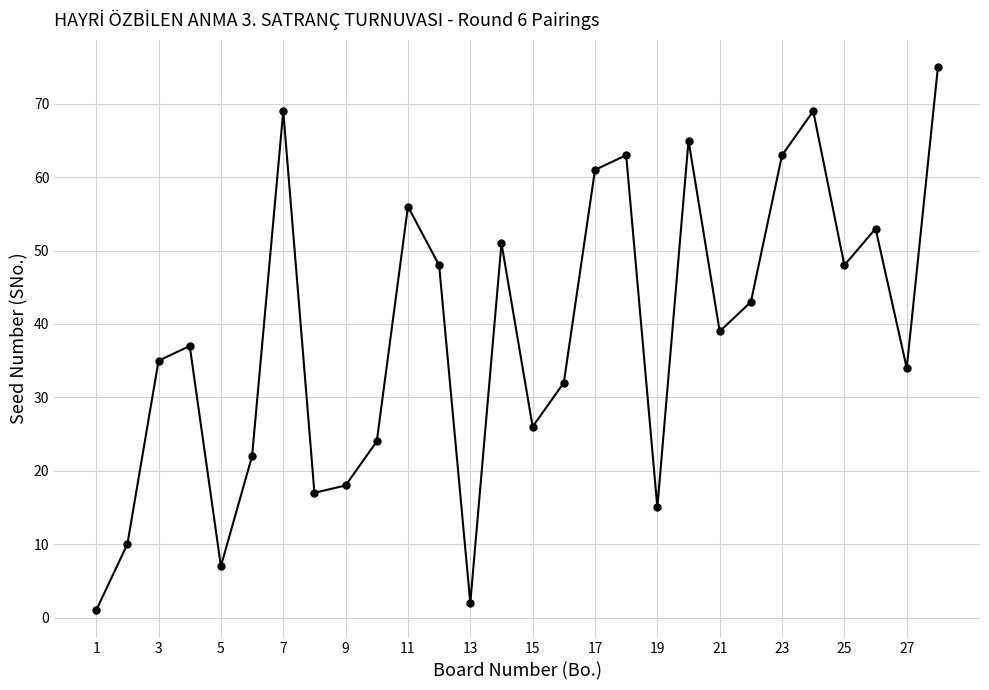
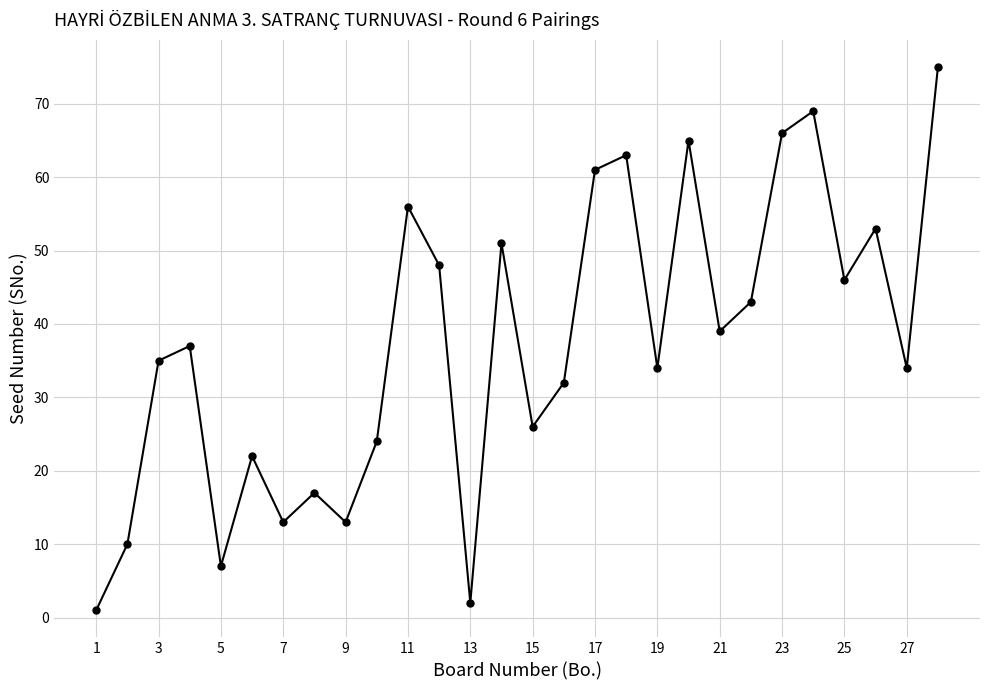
7: 69 -> 13
9: 18 -> 13
19: 15 -> 34
23: 63 -> 66
25: 48 -> 46
